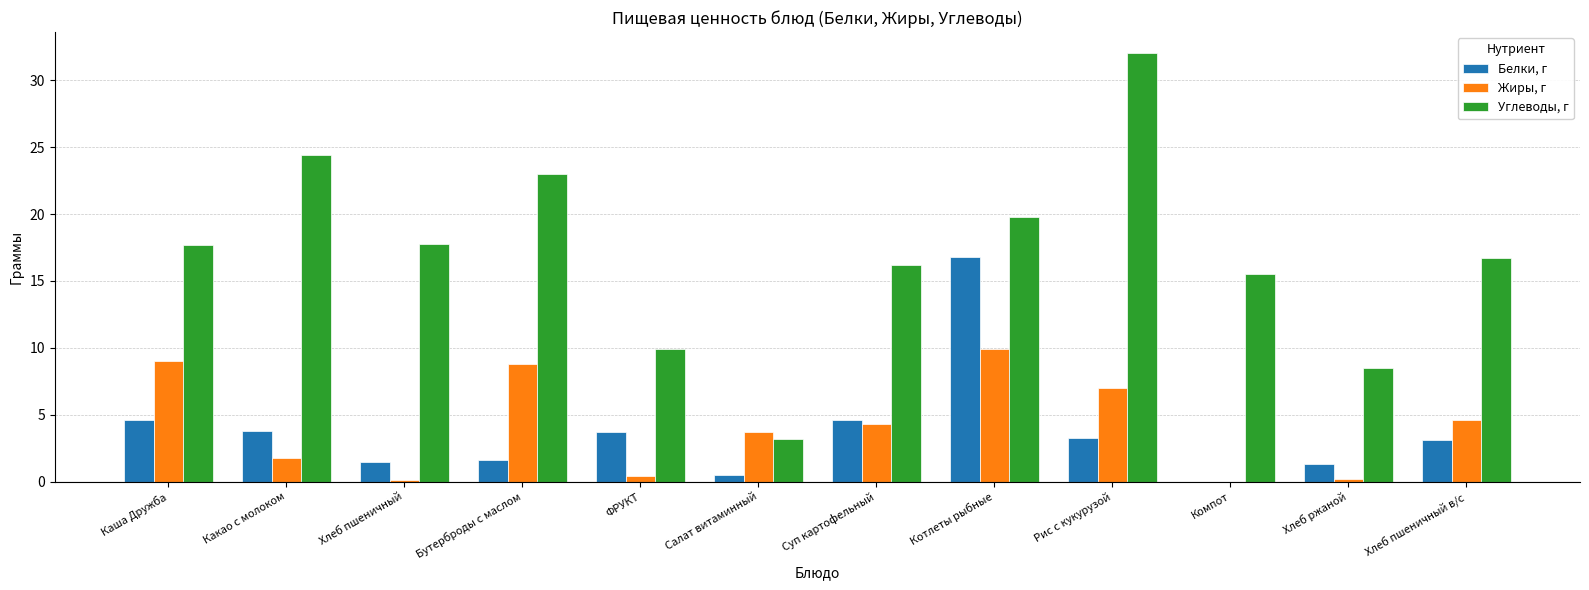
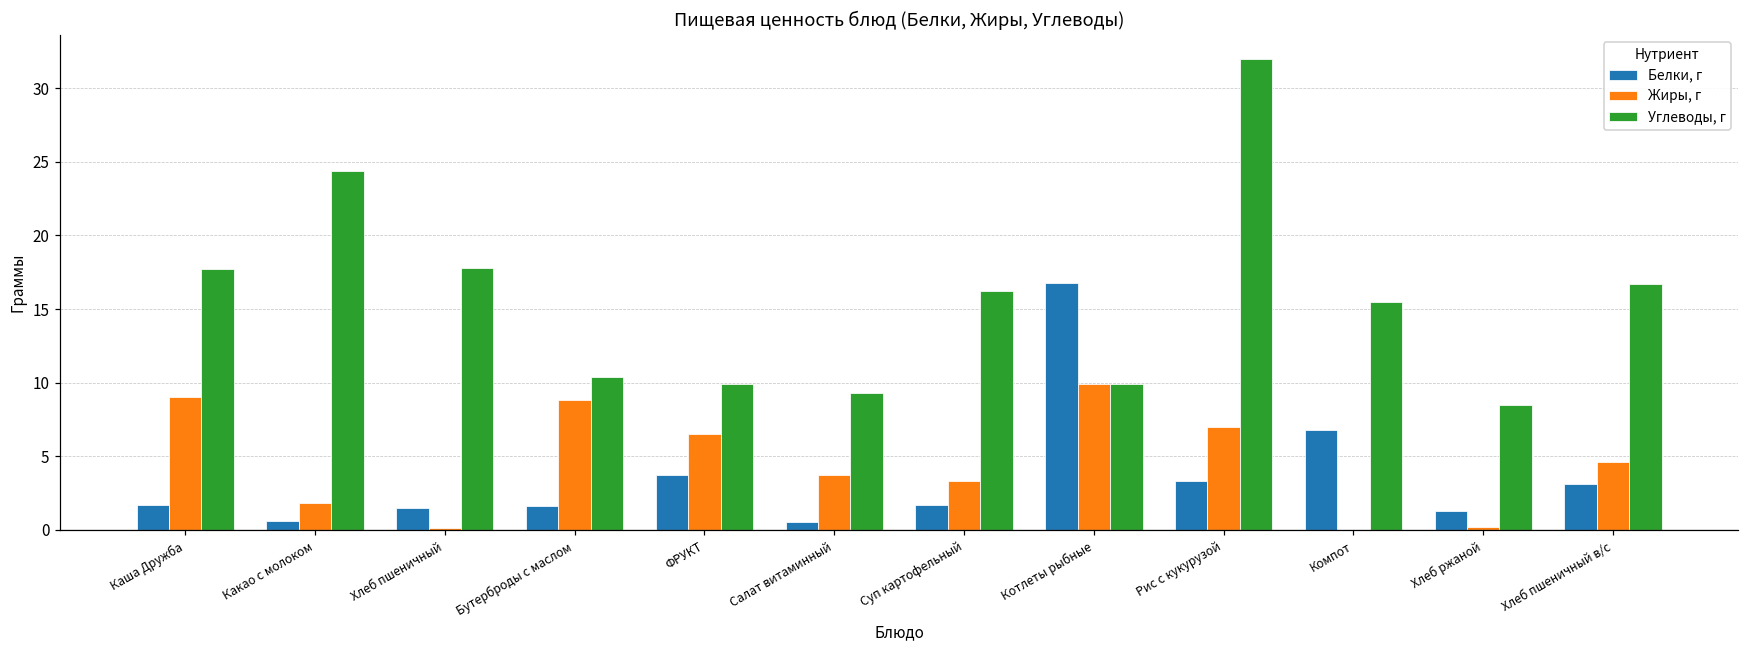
Белки, г, Каша Дружба: 4.6 -> 1.7
Белки, г, Какао с молоком: 3.8 -> 0.6
Углеводы, г, Бутерброды с маслом: 23.0 -> 10.4
Жиры, г, ФРУКТ: 0.4 -> 6.5
Углеводы, г, Салат витаминный: 3.2 -> 9.3
Белки, г, Суп картофельный: 4.6 -> 1.7
Жиры, г, Суп картофельный: 4.3 -> 3.3
Углеводы, г, Котлеты рыбные: 19.8 -> 9.9
Белки, г, Компот: 0.0 -> 6.8
